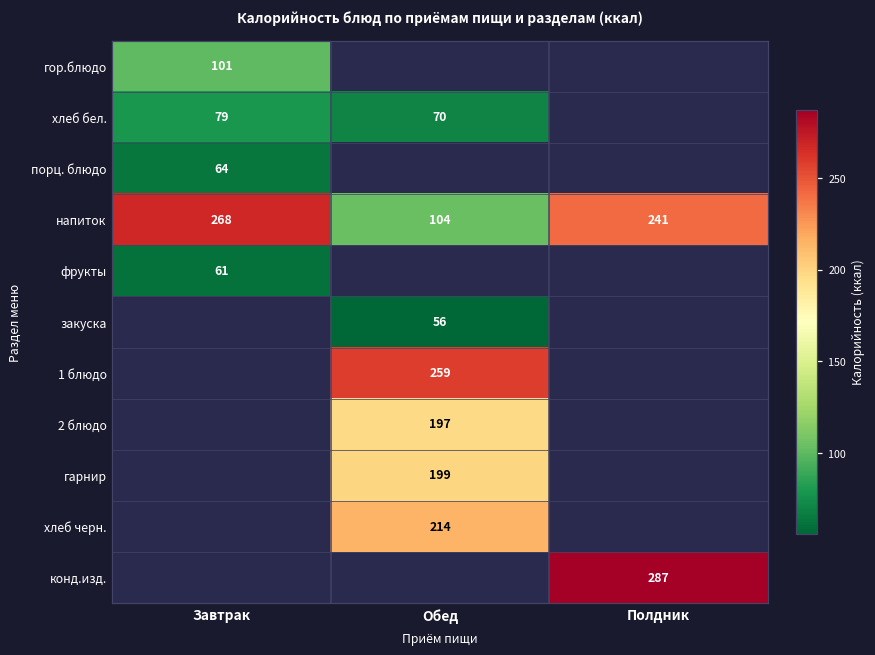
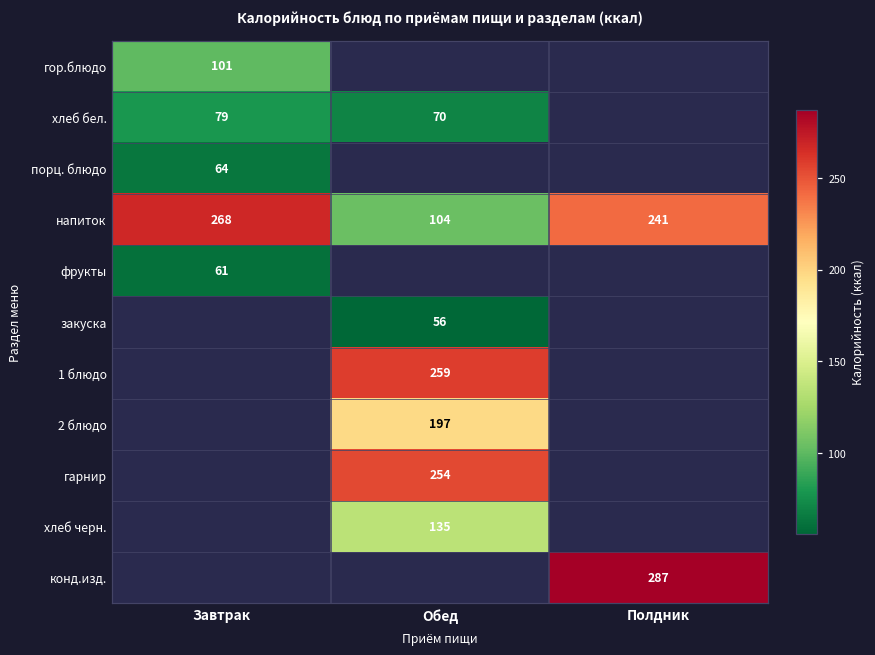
гарнир, Обед: 199 -> 254
хлеб черн., Обед: 214 -> 135
